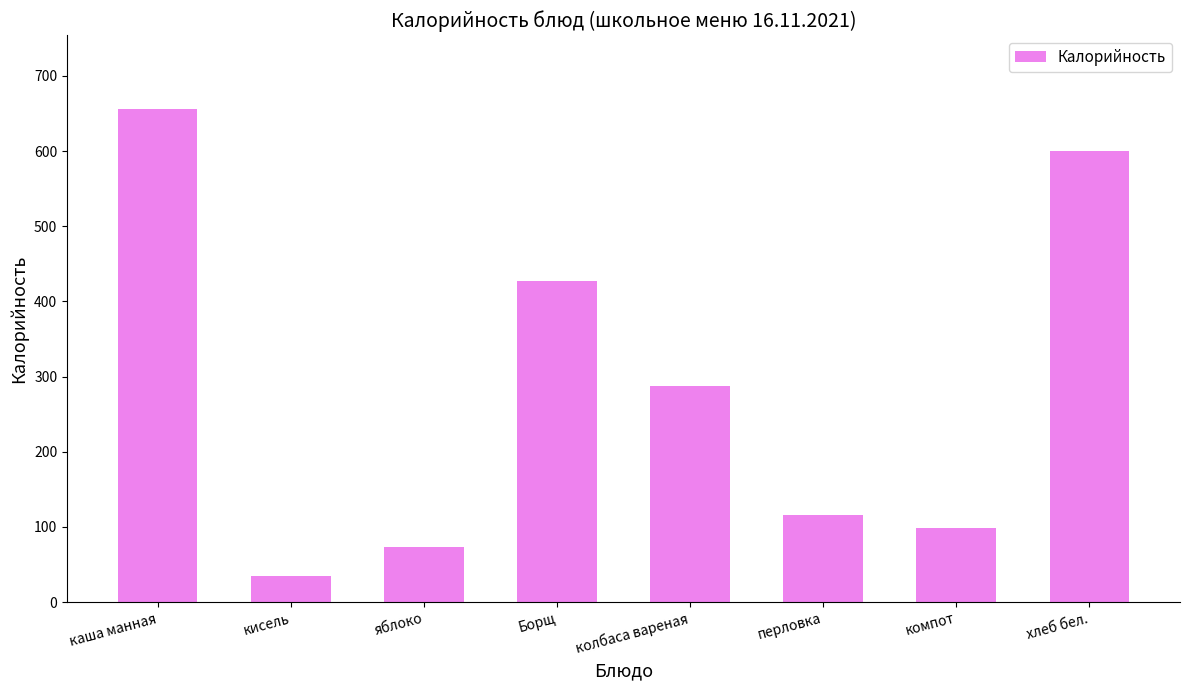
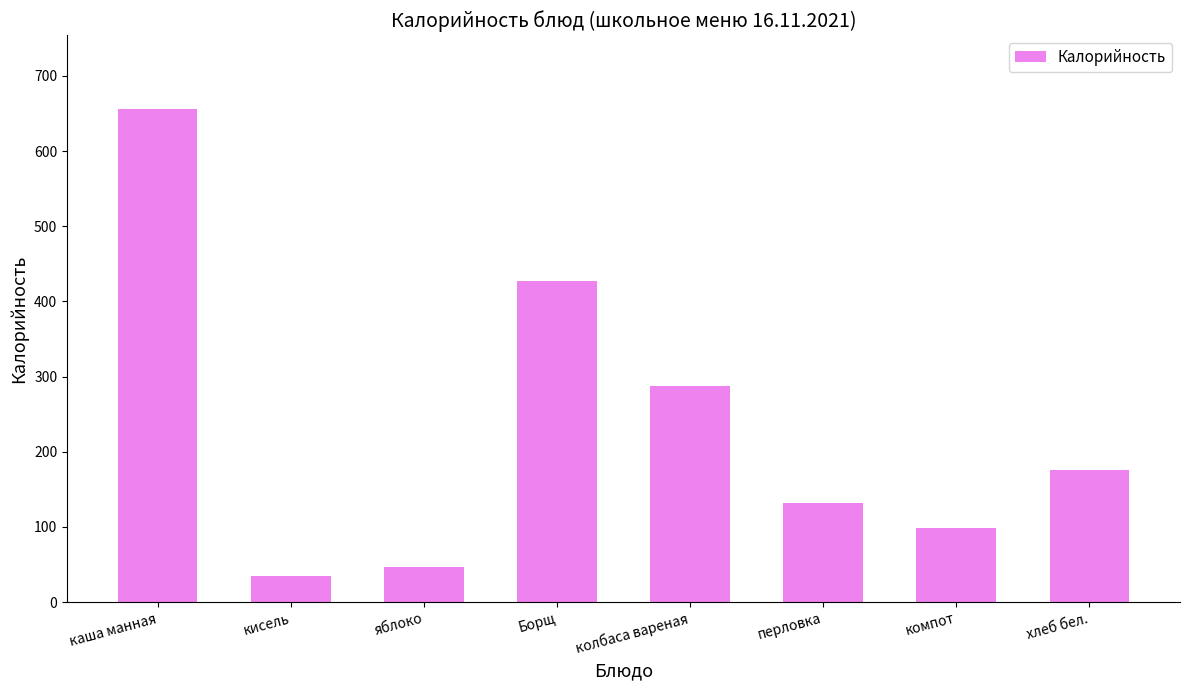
яблоко: 70 -> 50
перловка: 120 -> 130
хлеб бел.: 600 -> 180
